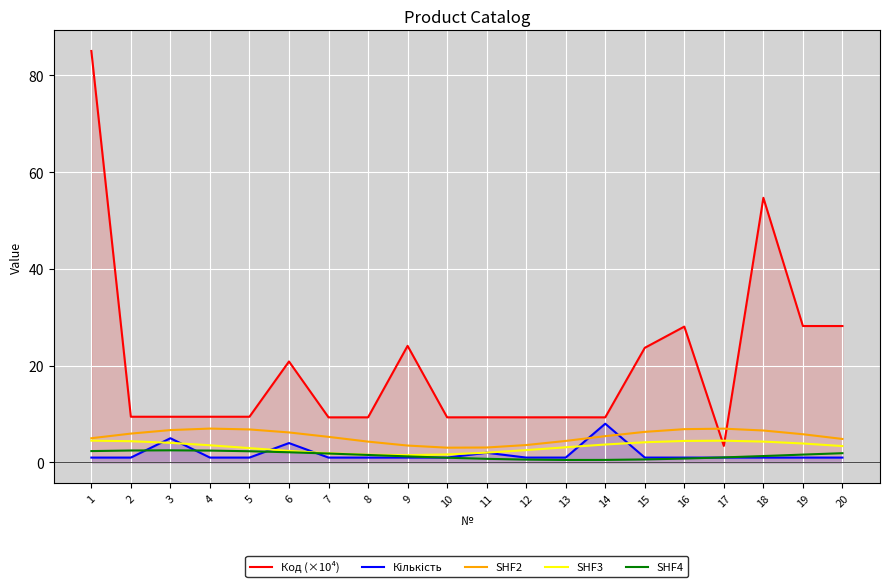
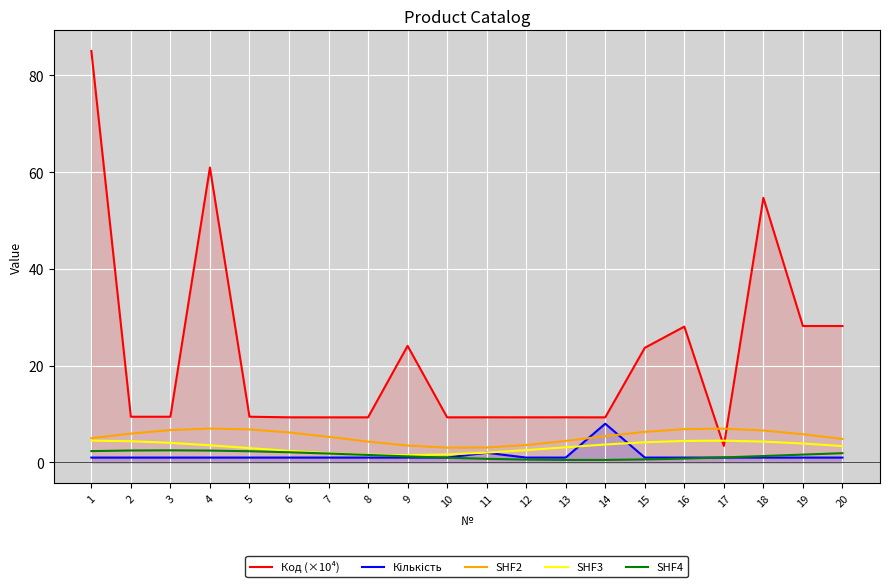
Кількість, 3: 5 -> 1
Код (×10⁴), 4: 9 -> 61
Код (×10⁴), 6: 21 -> 9
Кількість, 6: 4 -> 1
